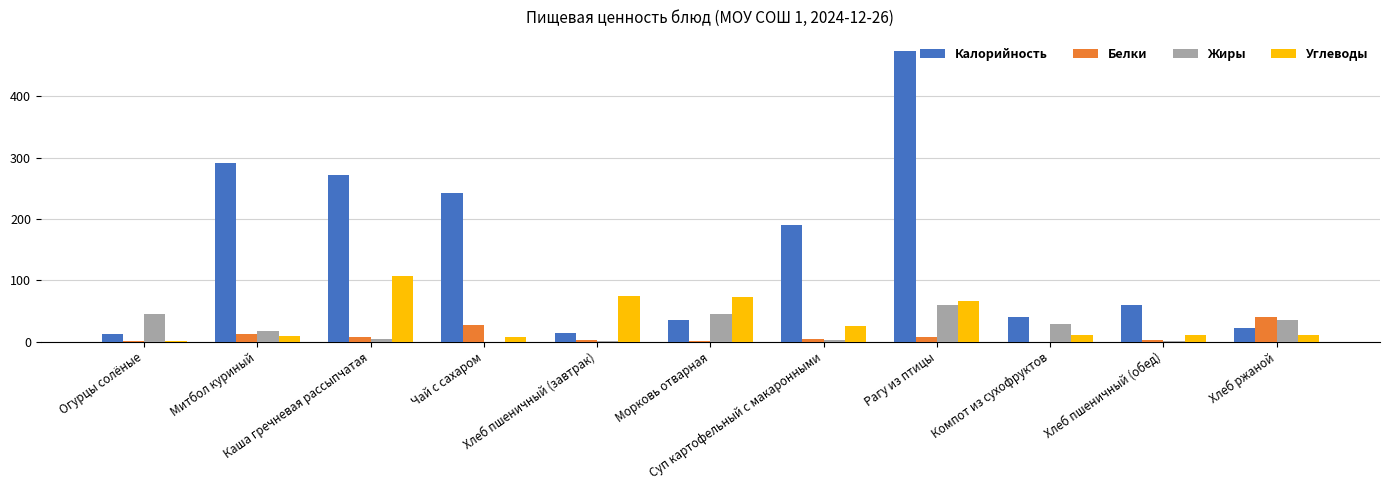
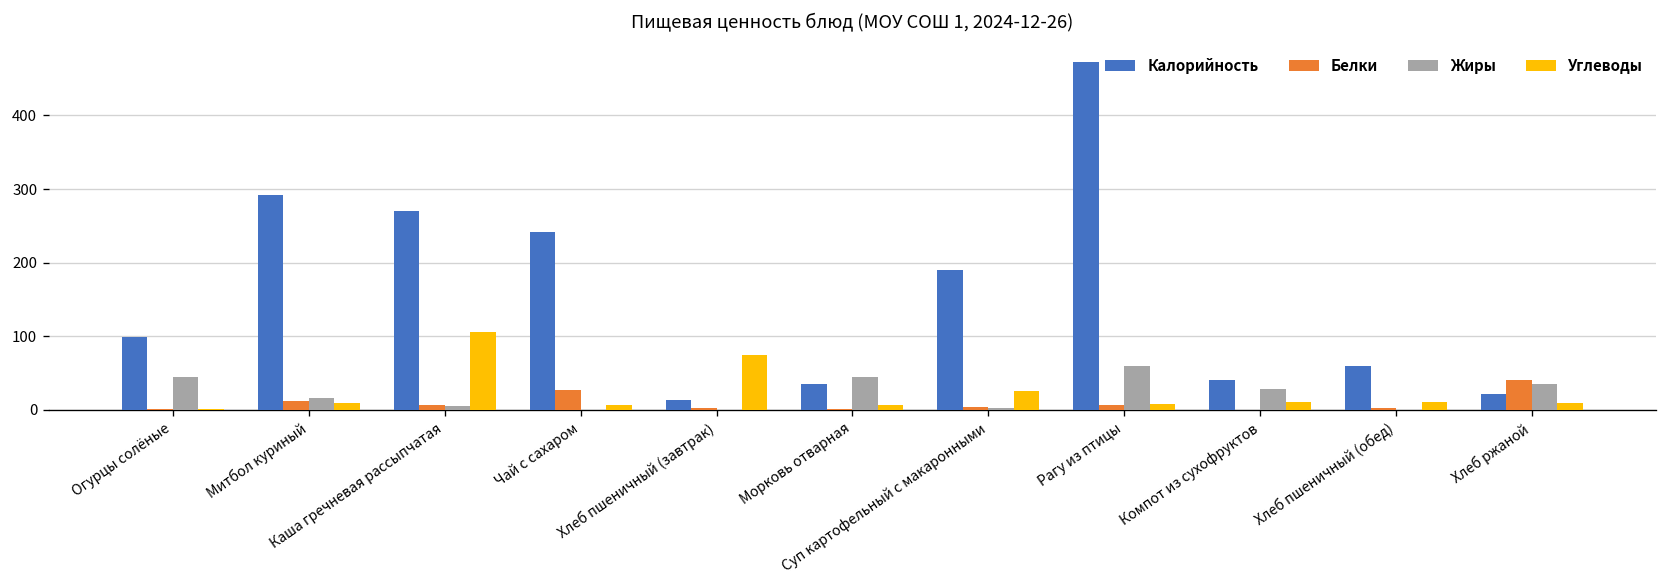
Калорийность, Огурцы солёные: 10 -> 100
Углеводы, Морковь отварная: 70 -> 10
Углеводы, Рагу из птицы: 70 -> 10
